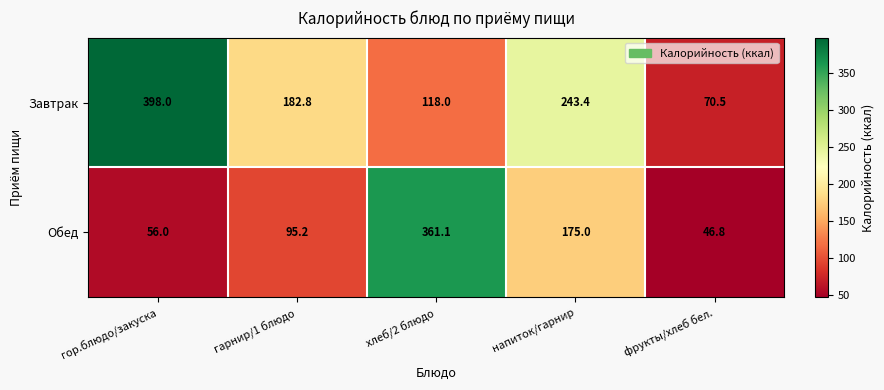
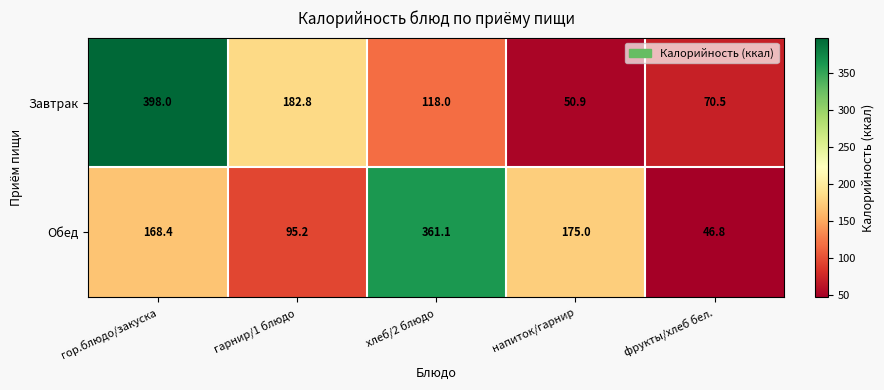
Завтрак, напиток/гарнир: 243.4 -> 50.9
Обед, гор.блюдо/закуска: 56.0 -> 168.4
